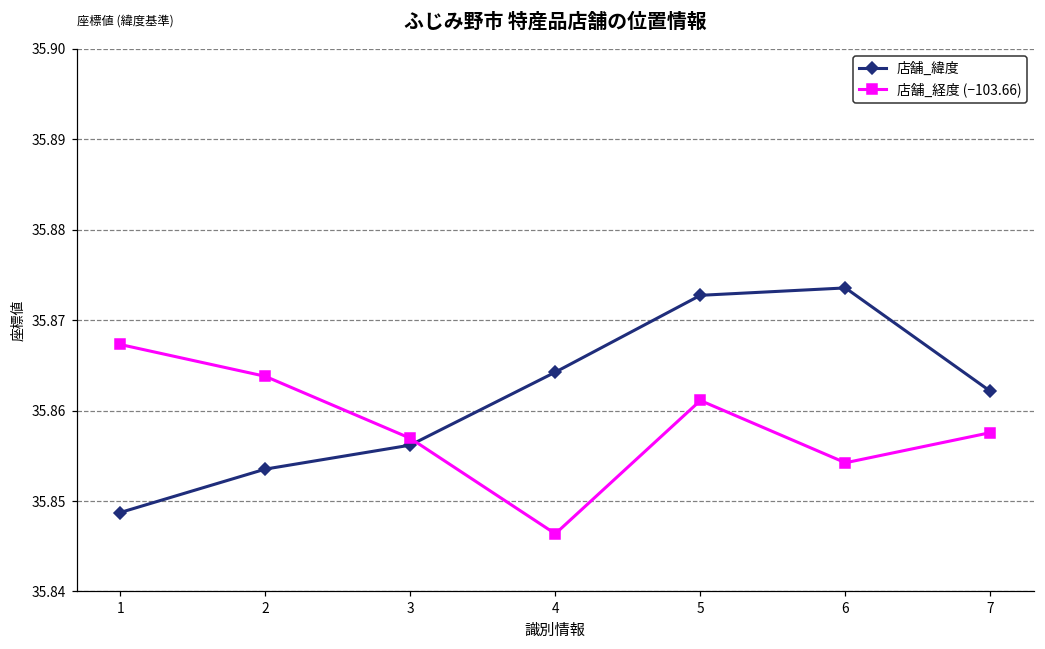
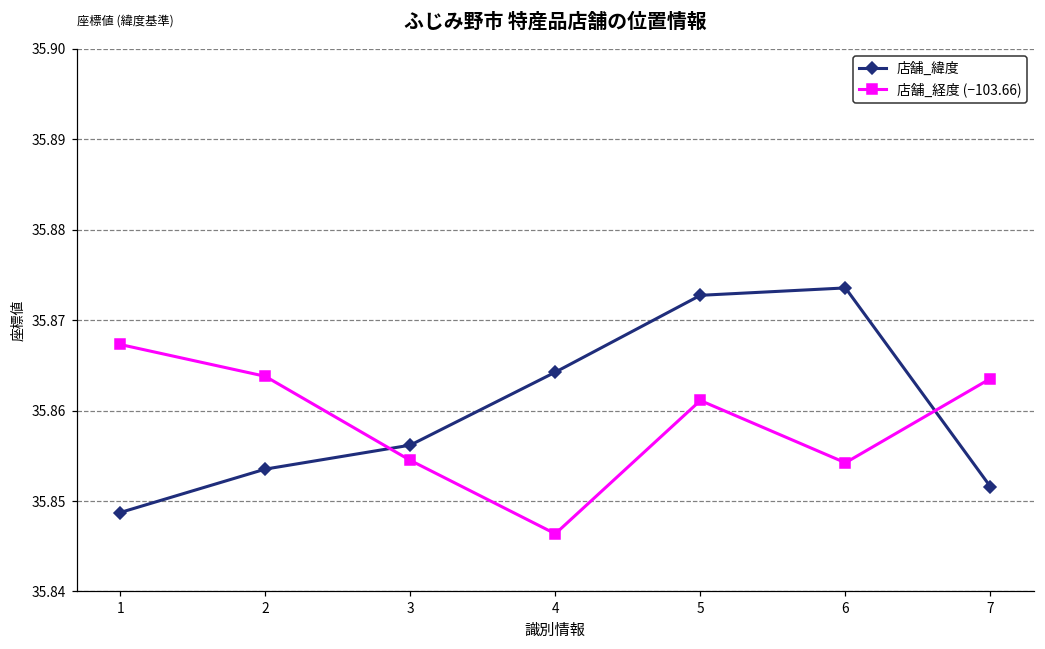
店舗_経度 (−103.66), 3: 35.857 -> 35.855
店舗_緯度, 7: 35.862 -> 35.852
店舗_経度 (−103.66), 7: 35.858 -> 35.864
